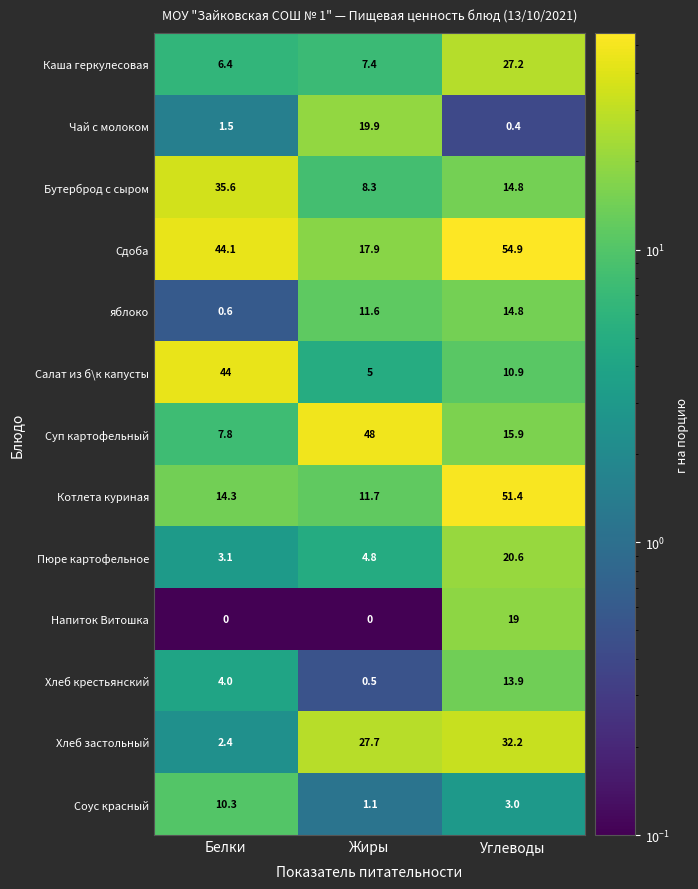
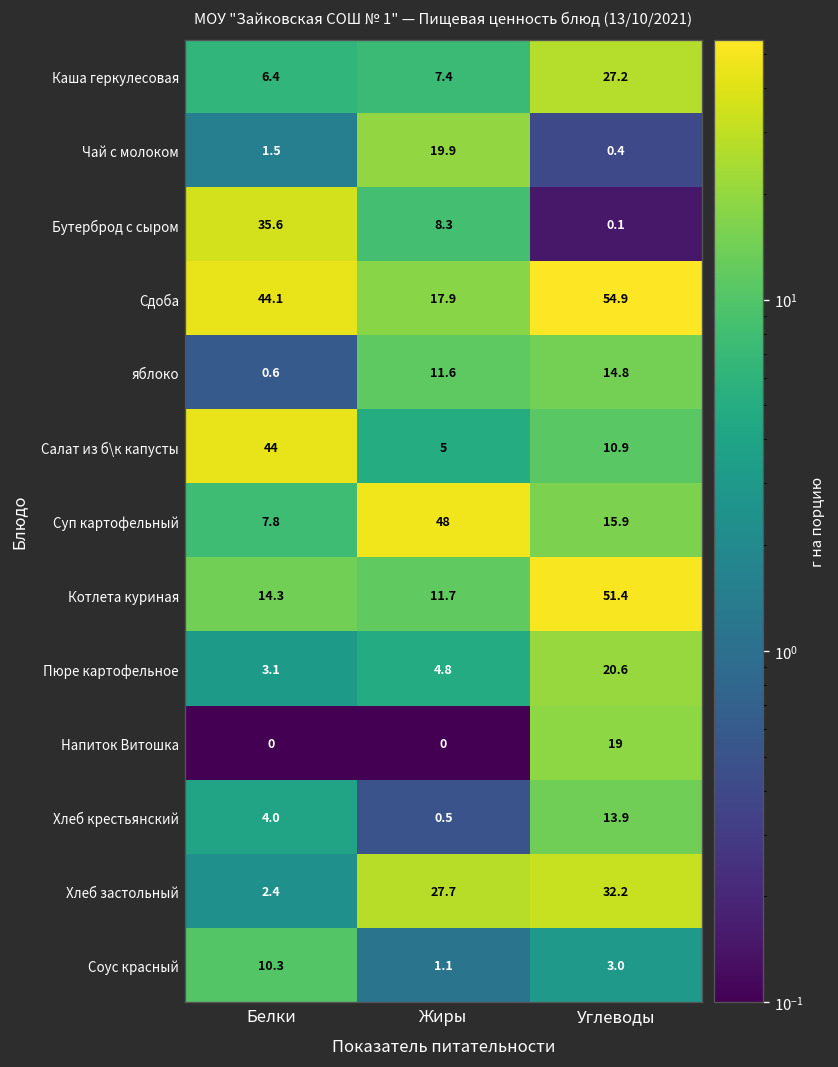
Бутерброд с сыром, Углеводы: 14.8 -> 0.1
